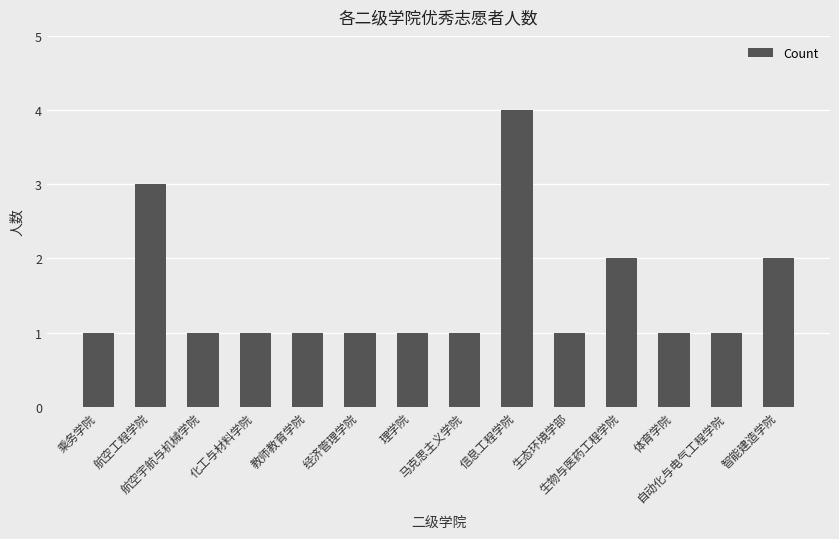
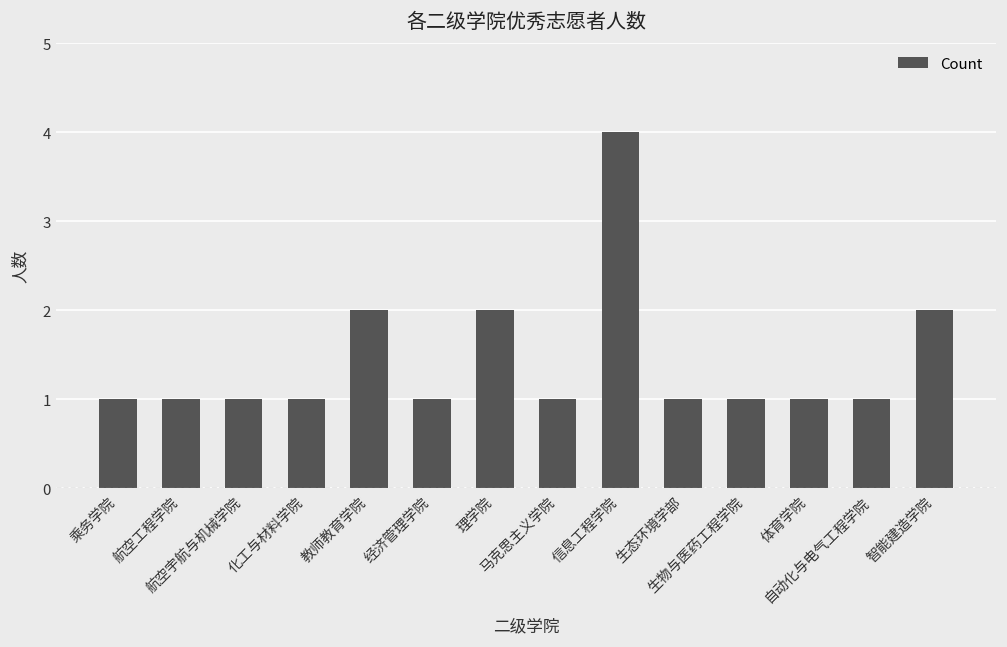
航空工程学院: 3 -> 1
教师教育学院: 1 -> 2
理学院: 1 -> 2
生物与医药工程学院: 2 -> 1
